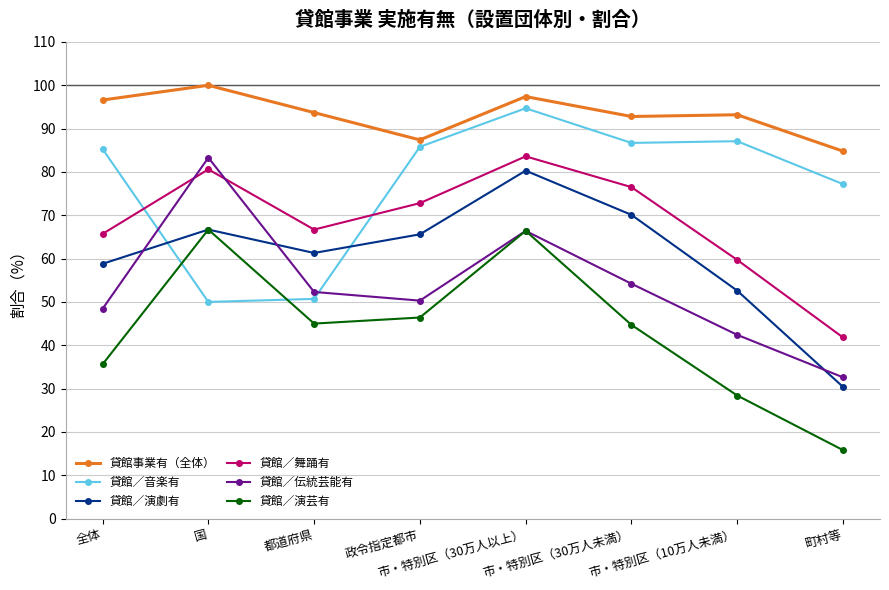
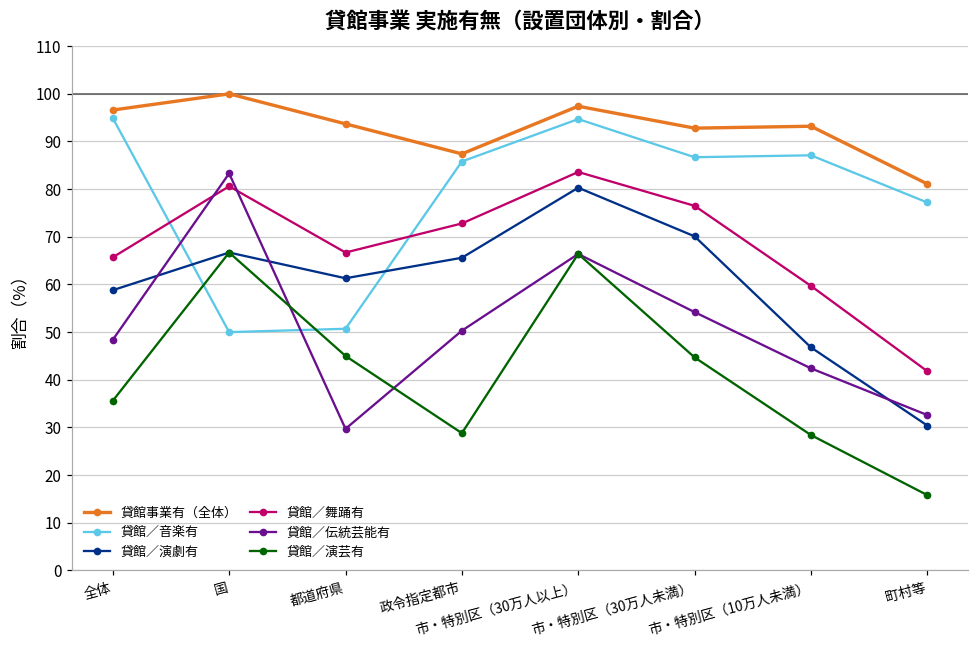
貸館／音楽有, 全体: 85 -> 95
貸館／伝統芸能有, 都道府県: 52 -> 30
貸館／演芸有, 政令指定都市: 46 -> 29
貸館／演劇有, 市・特別区（10万人未満）: 53 -> 47
貸館事業有（全体）, 町村等: 85 -> 81
